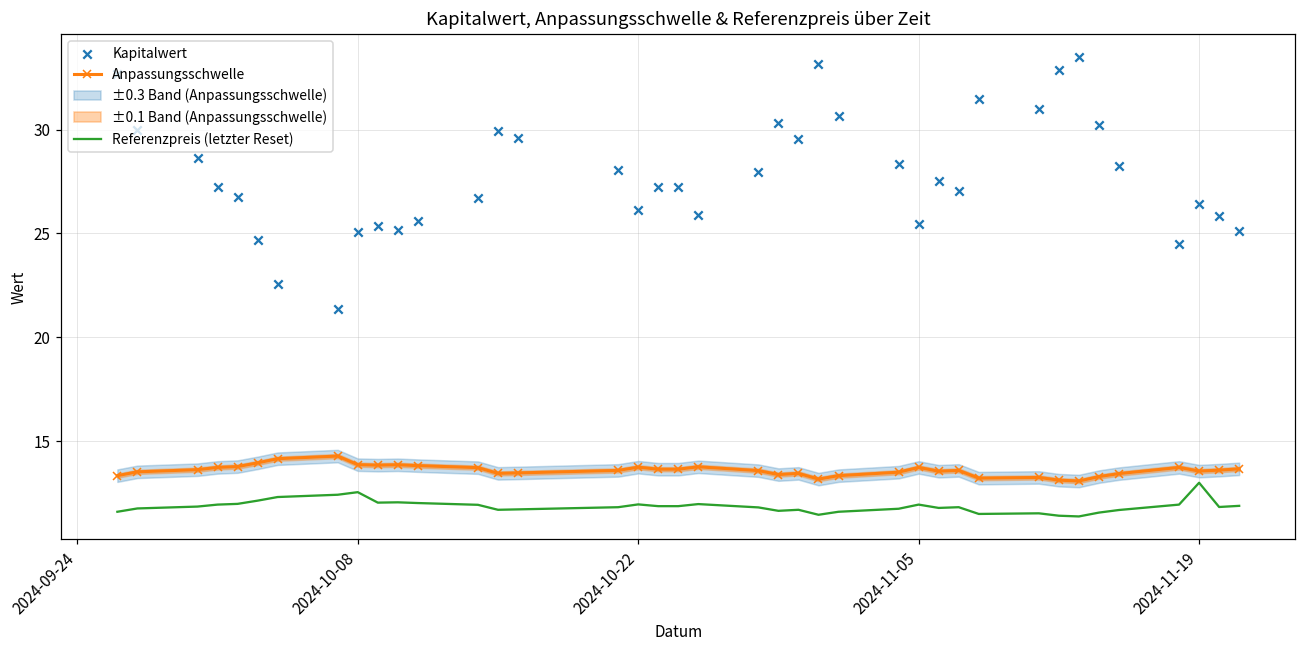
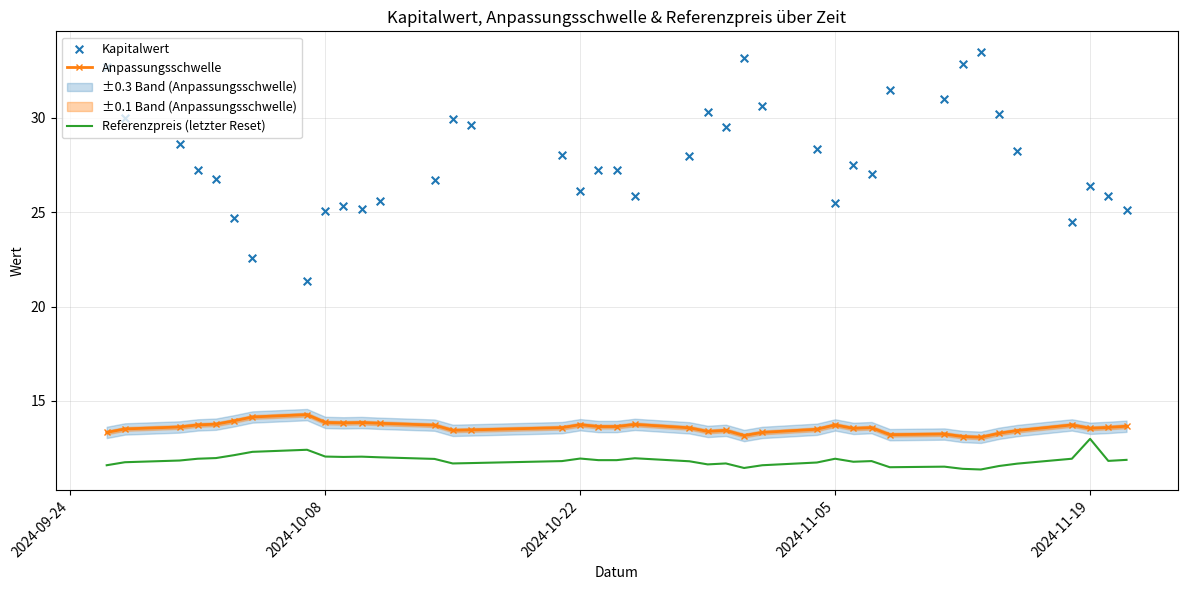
Referenzpreis (letzter Reset), 2024-10-08: 12.5 -> 12.1
